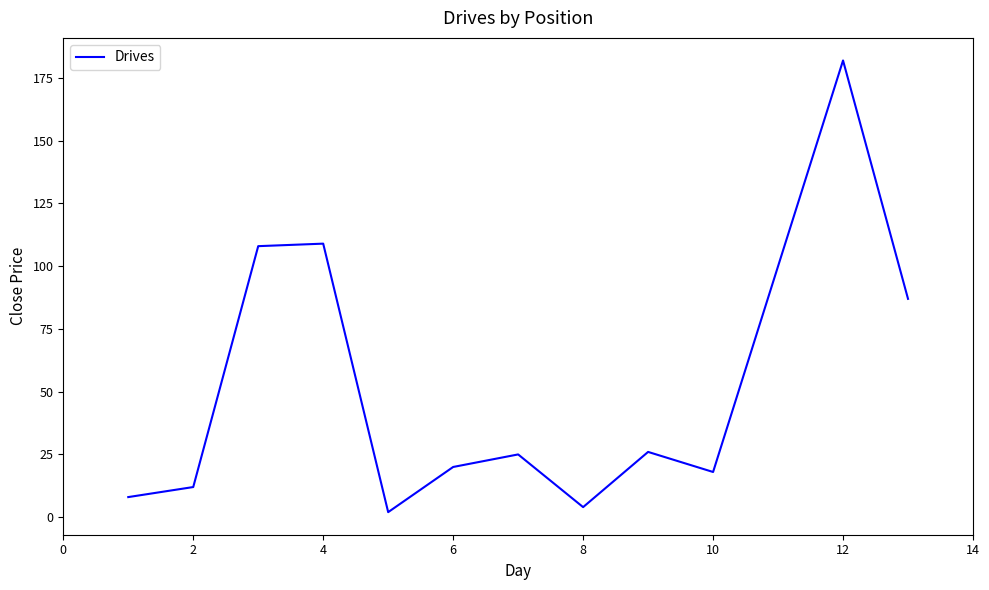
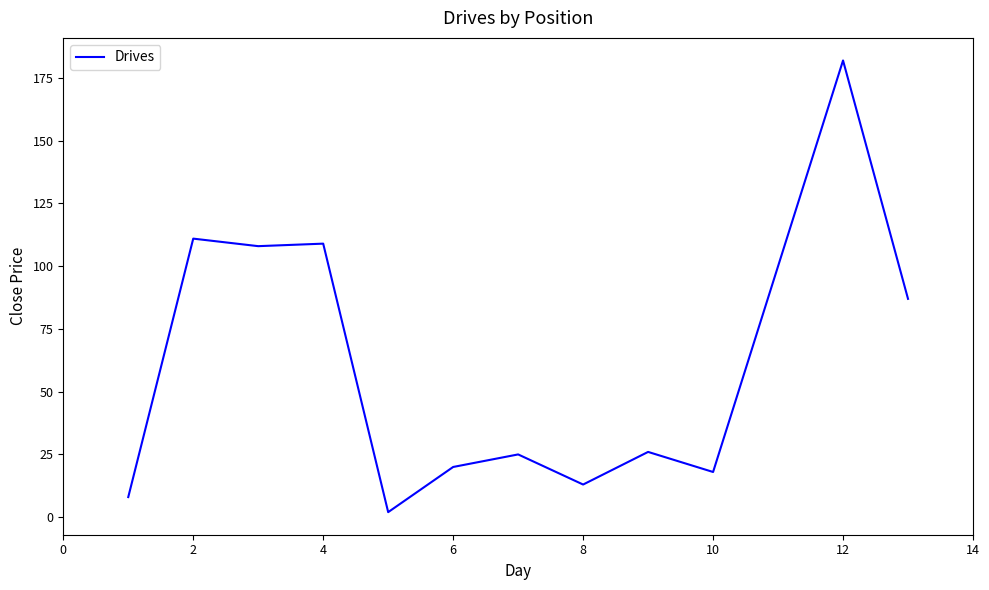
2: 12 -> 111
8: 4 -> 13
